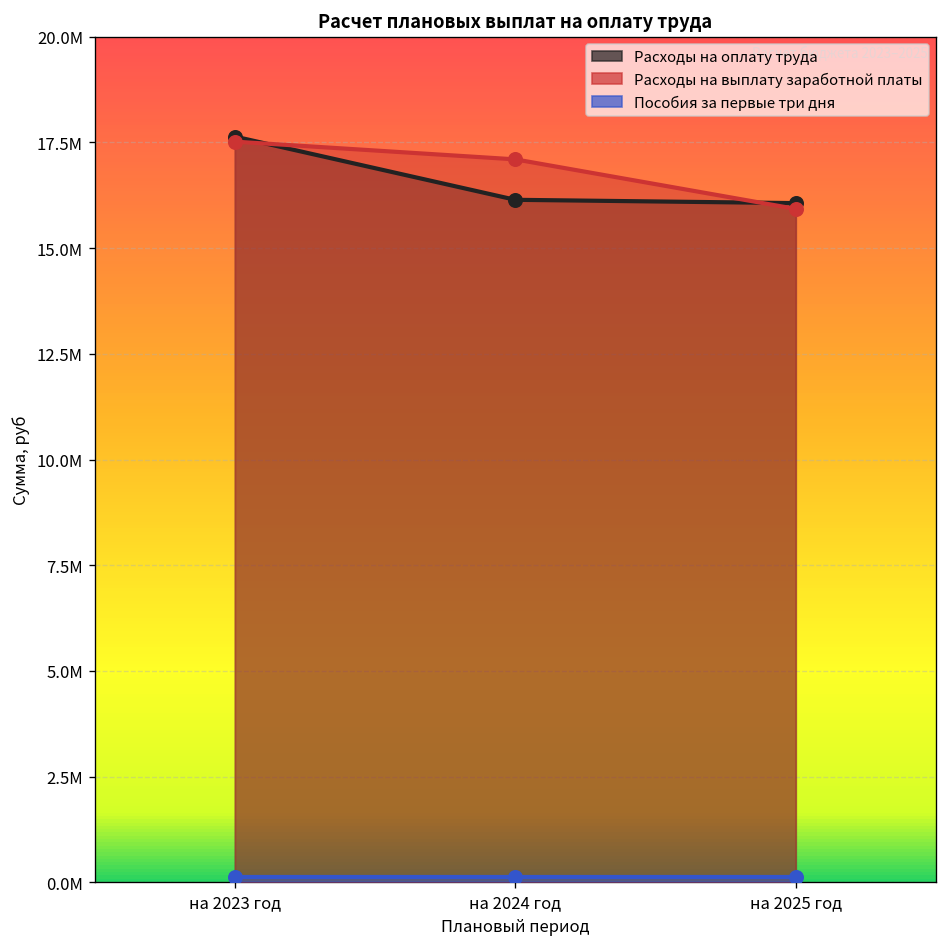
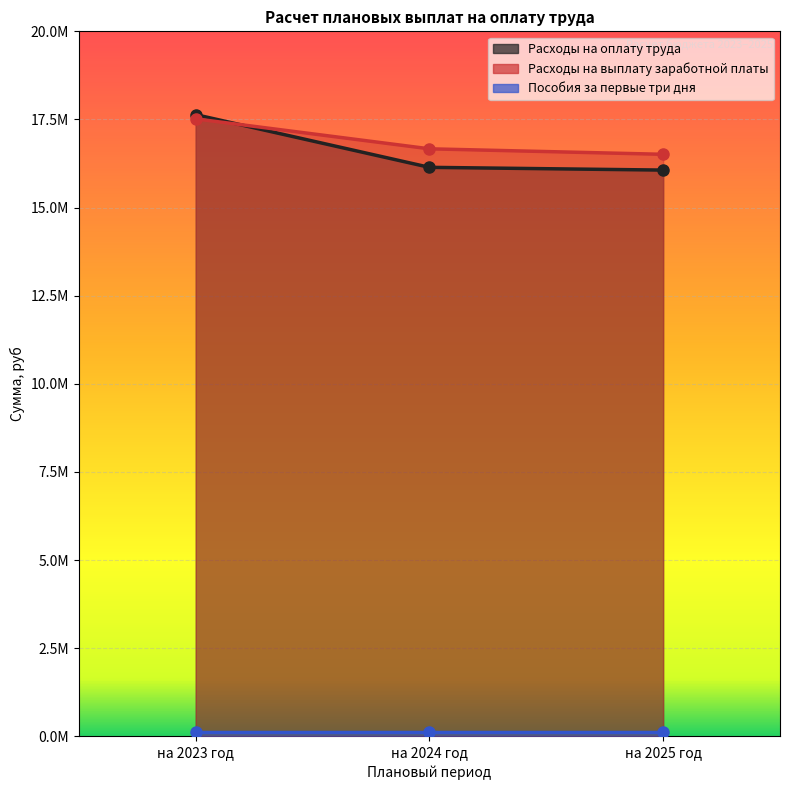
Расходы на выплату заработной платы, на 2024 год: 17100000 -> 16700000
Расходы на выплату заработной платы, на 2025 год: 15900000 -> 16500000
